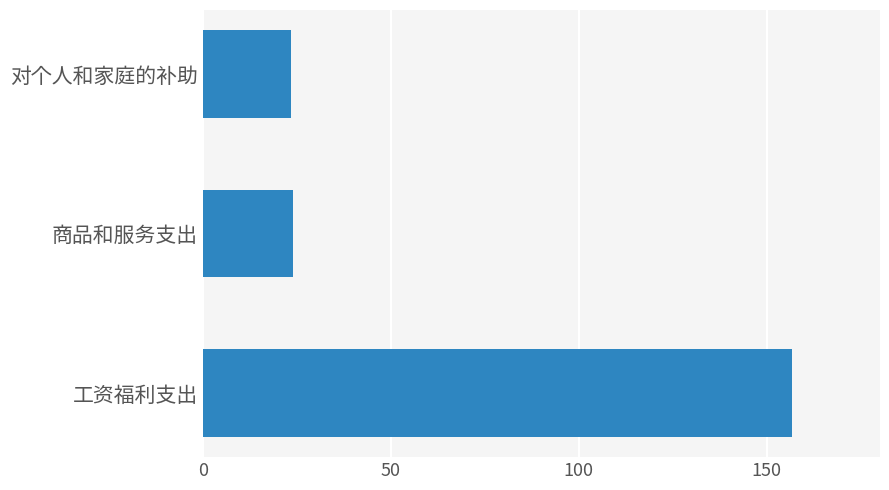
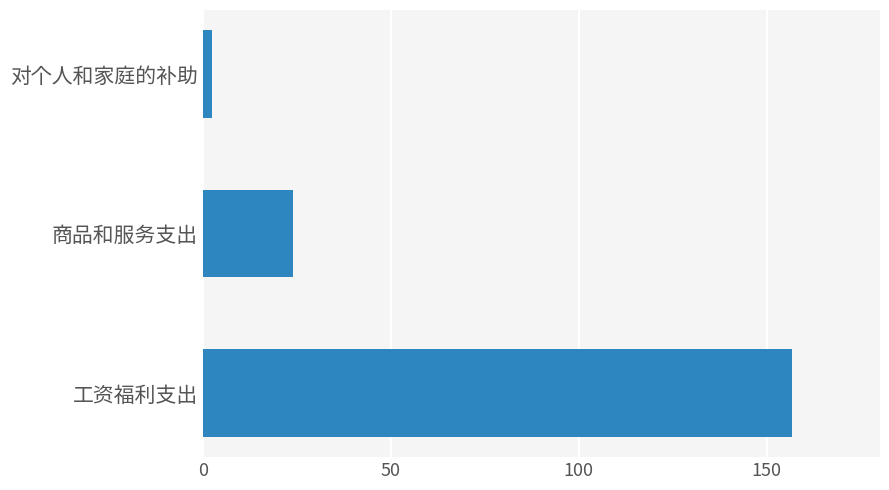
对个人和家庭的补助: 24 -> 3
